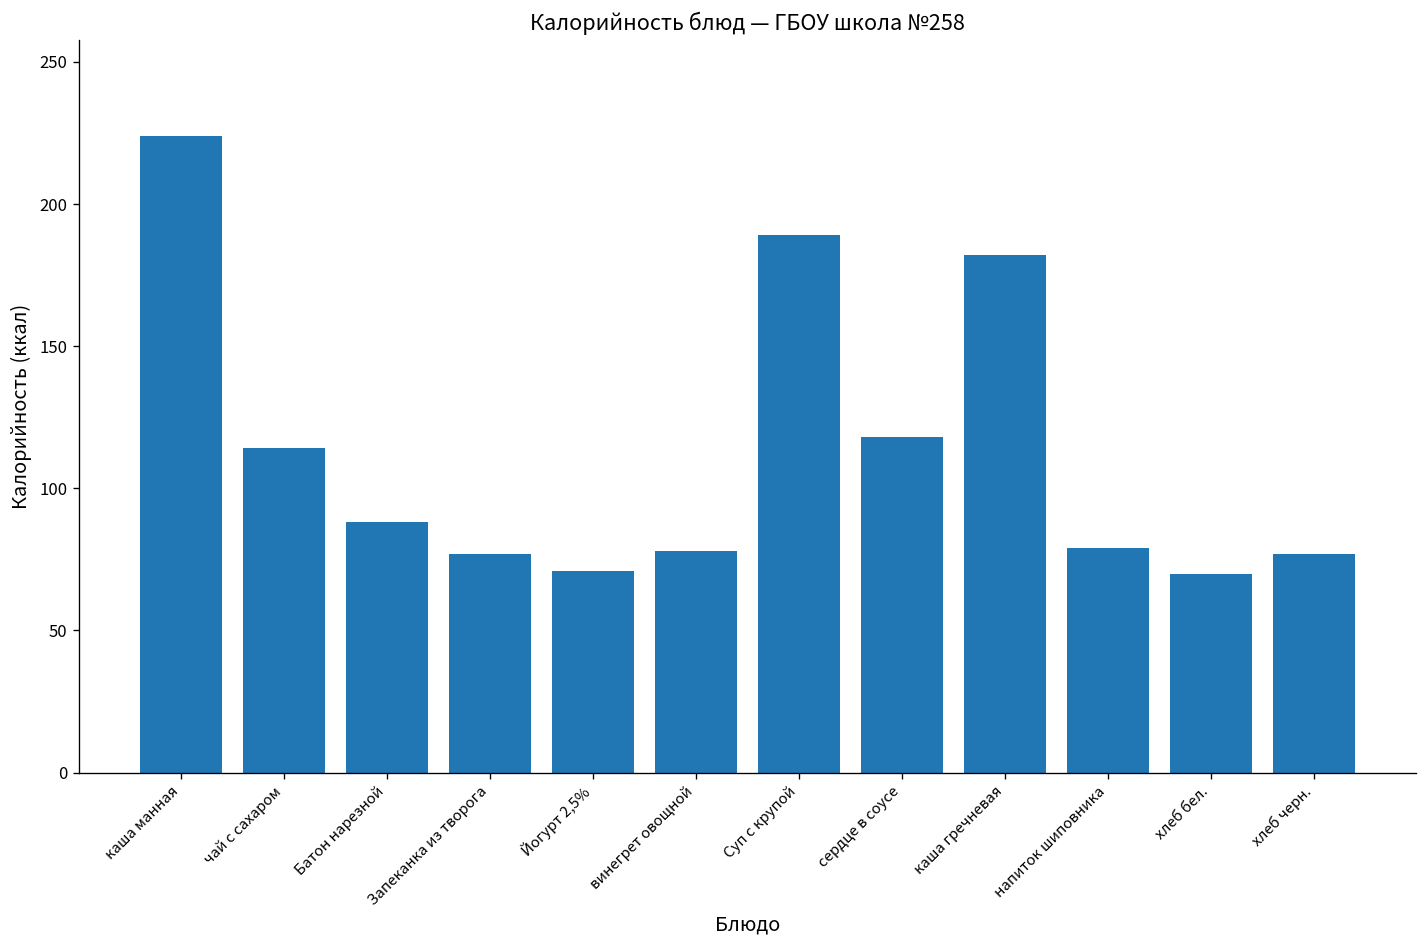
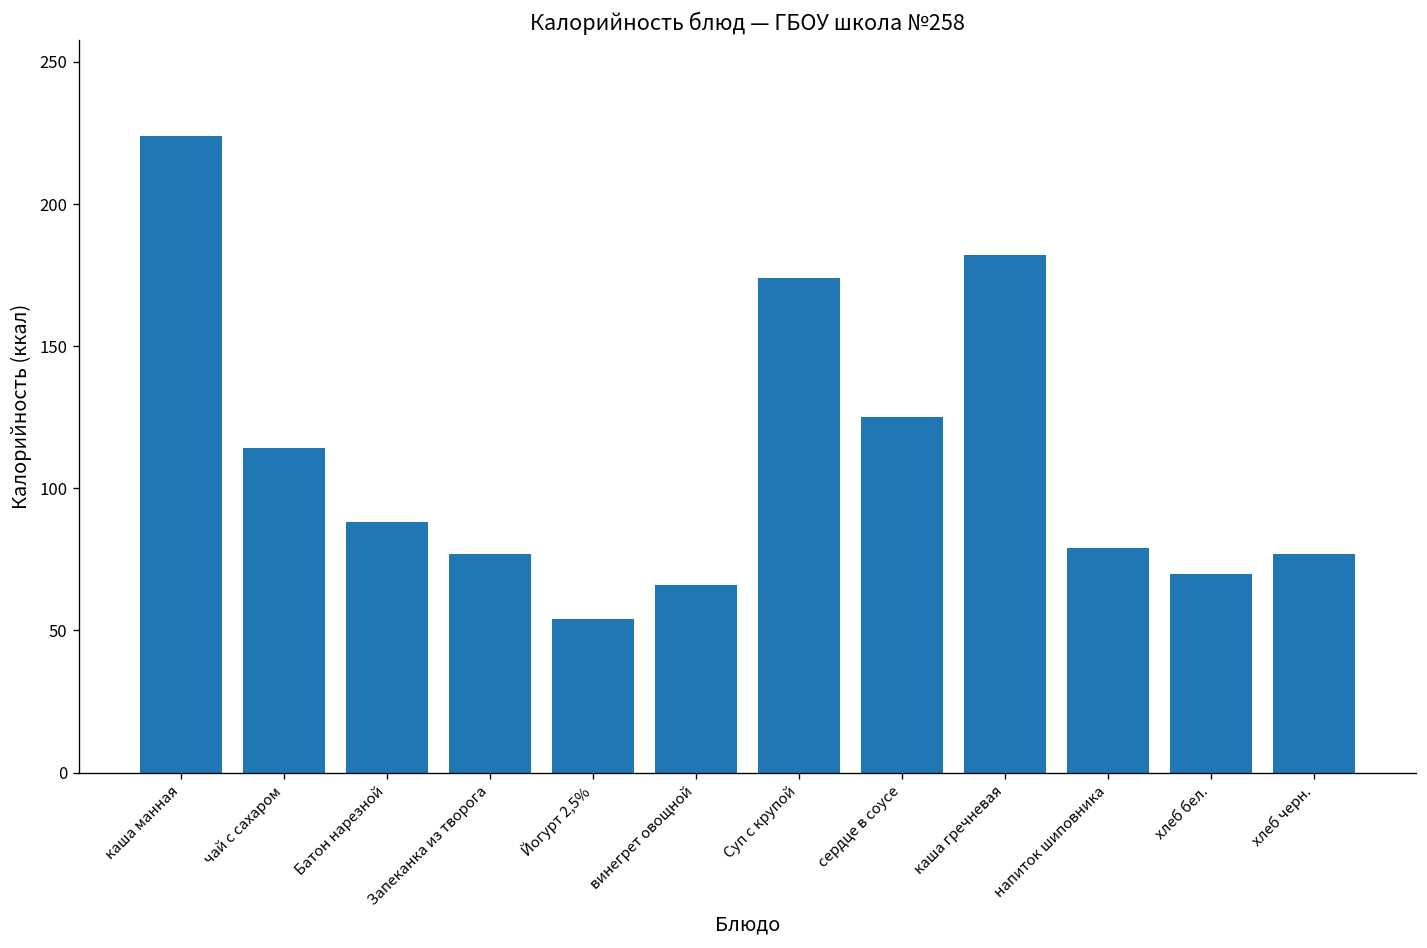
Йогурт 2,5%: 71 -> 54
винегрет овощной: 78 -> 66
Суп с крупой: 189 -> 174
сердце в соусе: 118 -> 125
